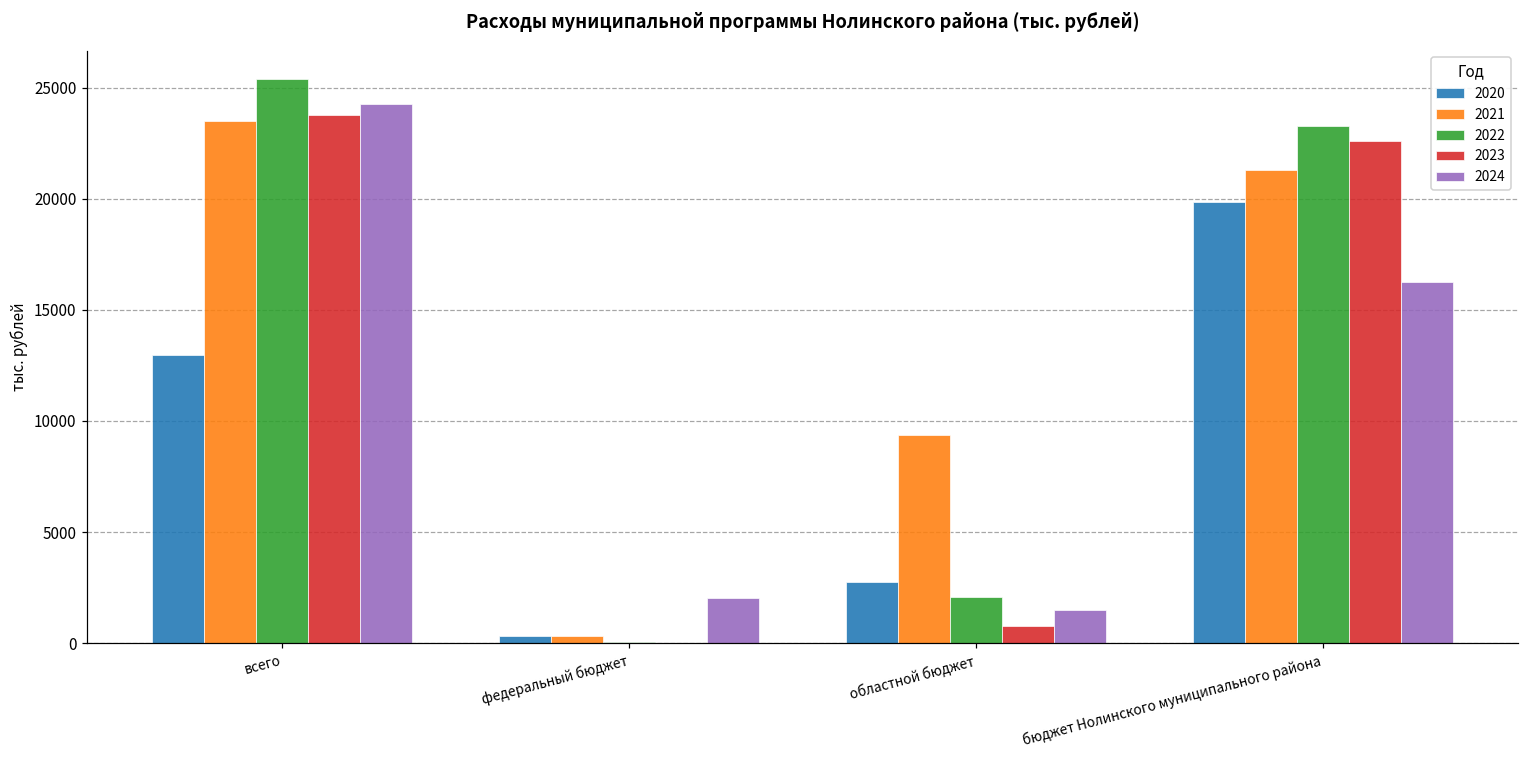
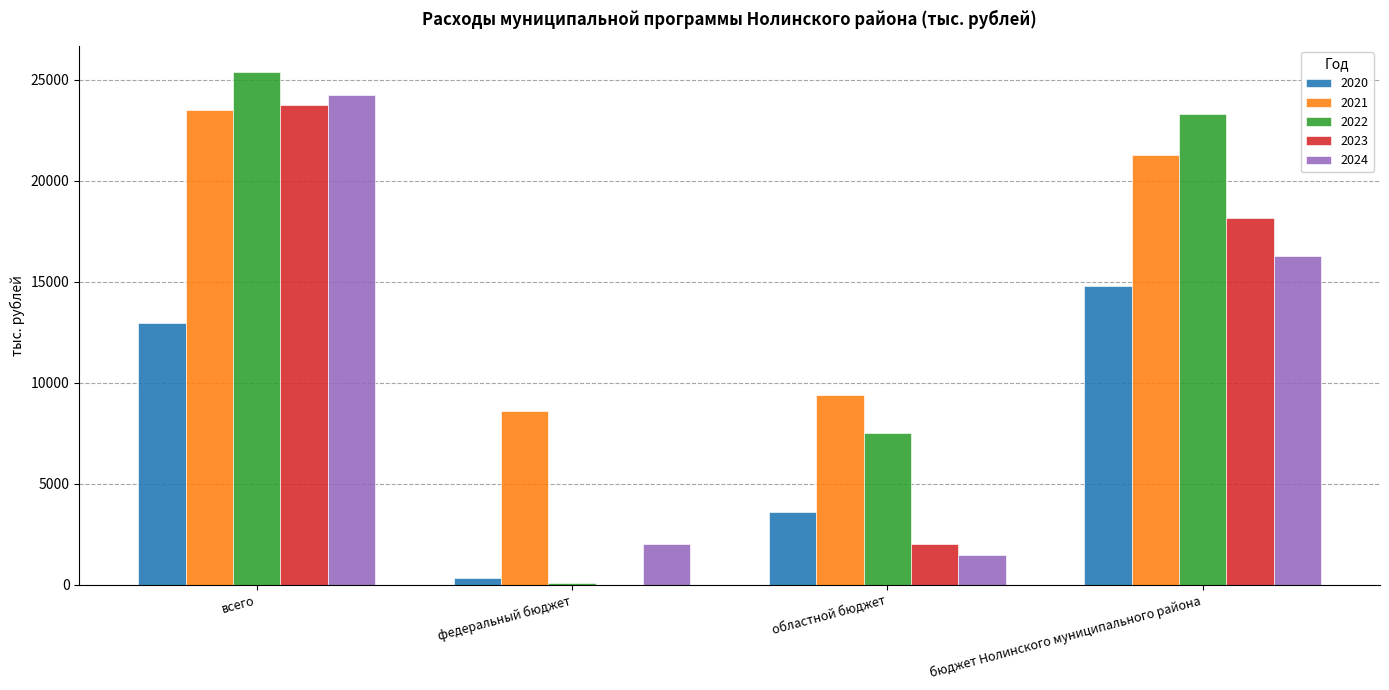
2021, федеральный бюджет: 300 -> 8600
2020, областной бюджет: 2700 -> 3600
2022, областной бюджет: 2100 -> 7500
2023, областной бюджет: 800 -> 2000
2020, бюджет Нолинского муниципального района: 19800 -> 14800
2023, бюджет Нолинского муниципального района: 22600 -> 18200
